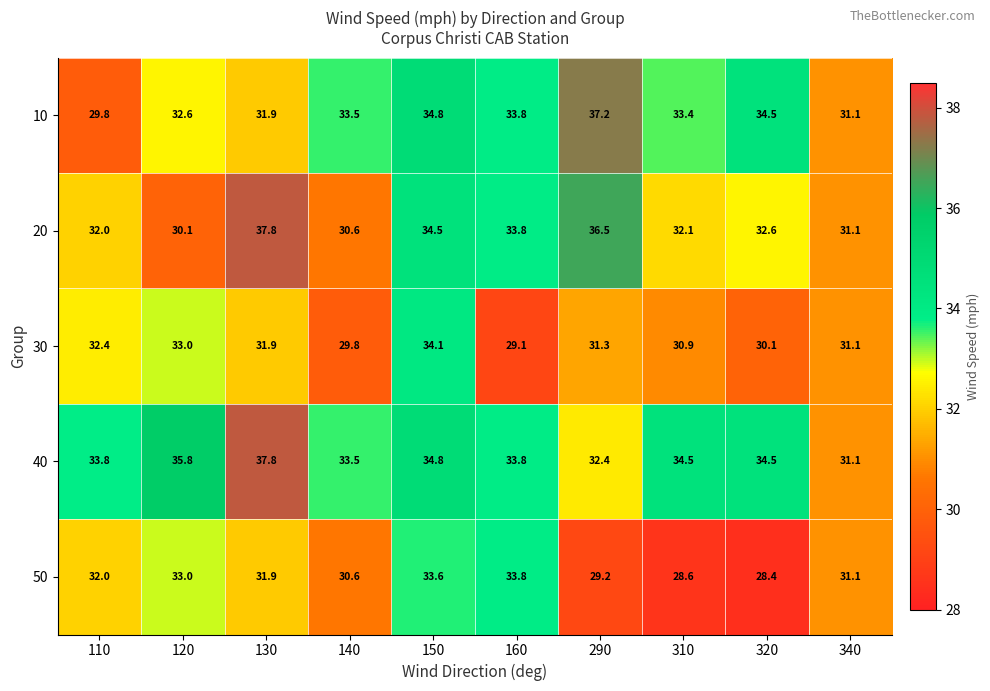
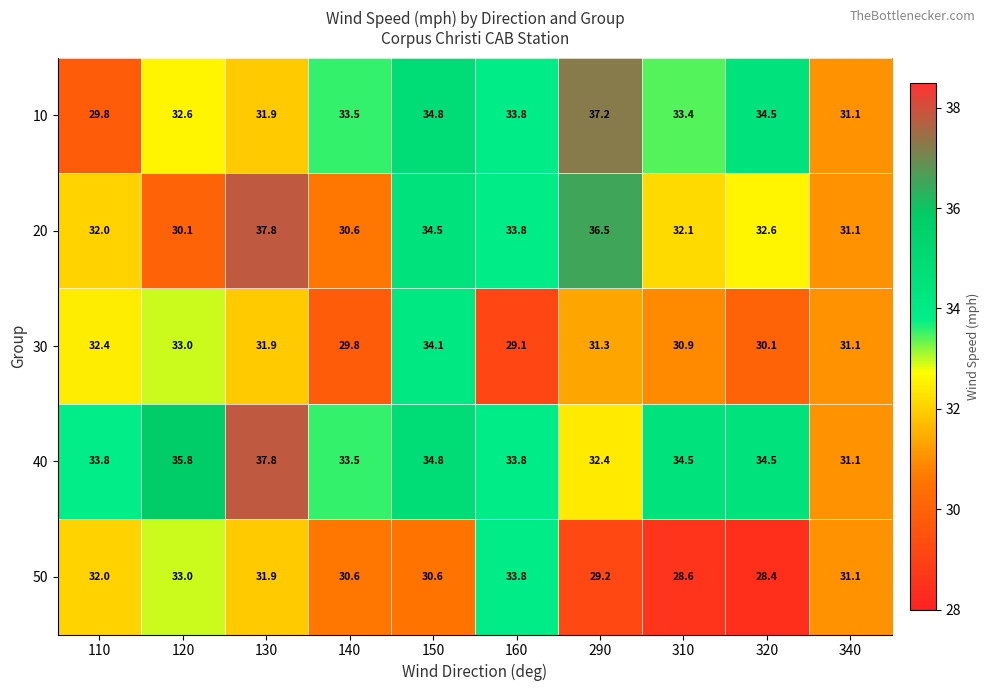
50, 150: 33.6 -> 30.6
